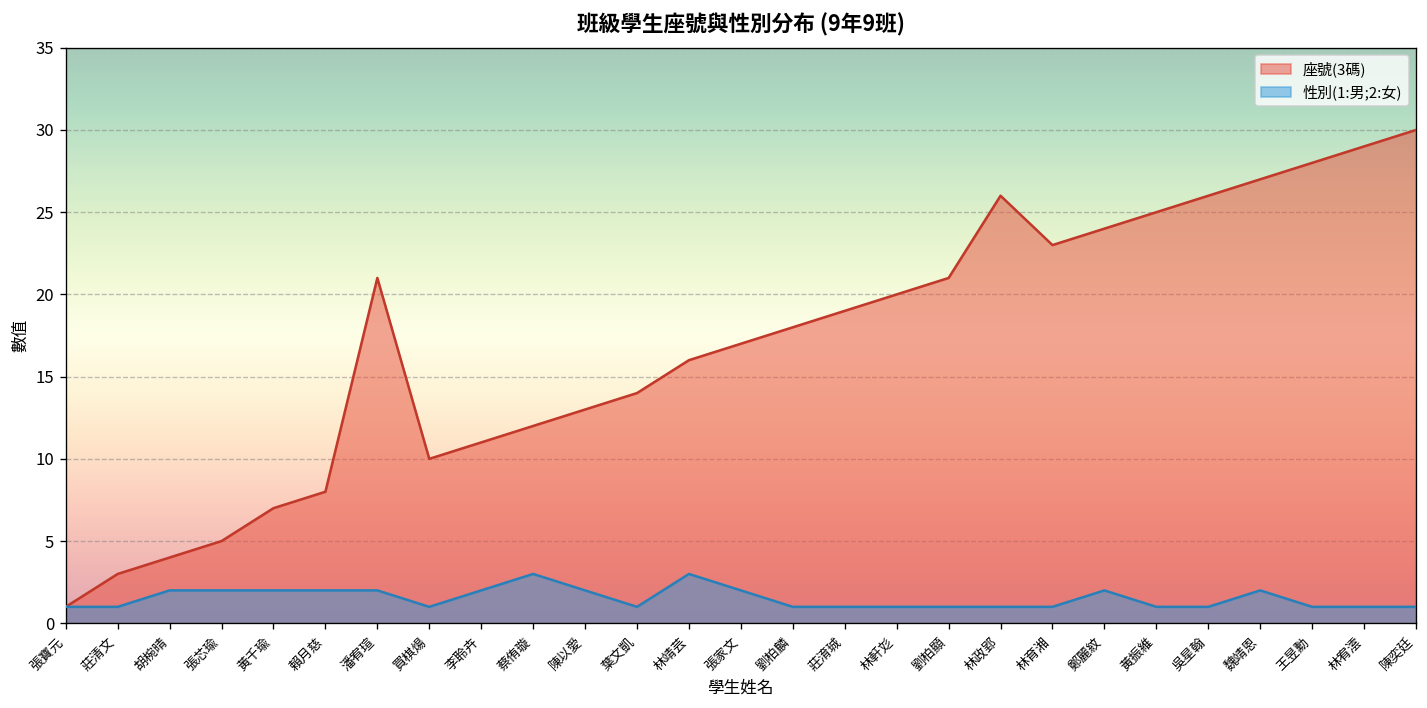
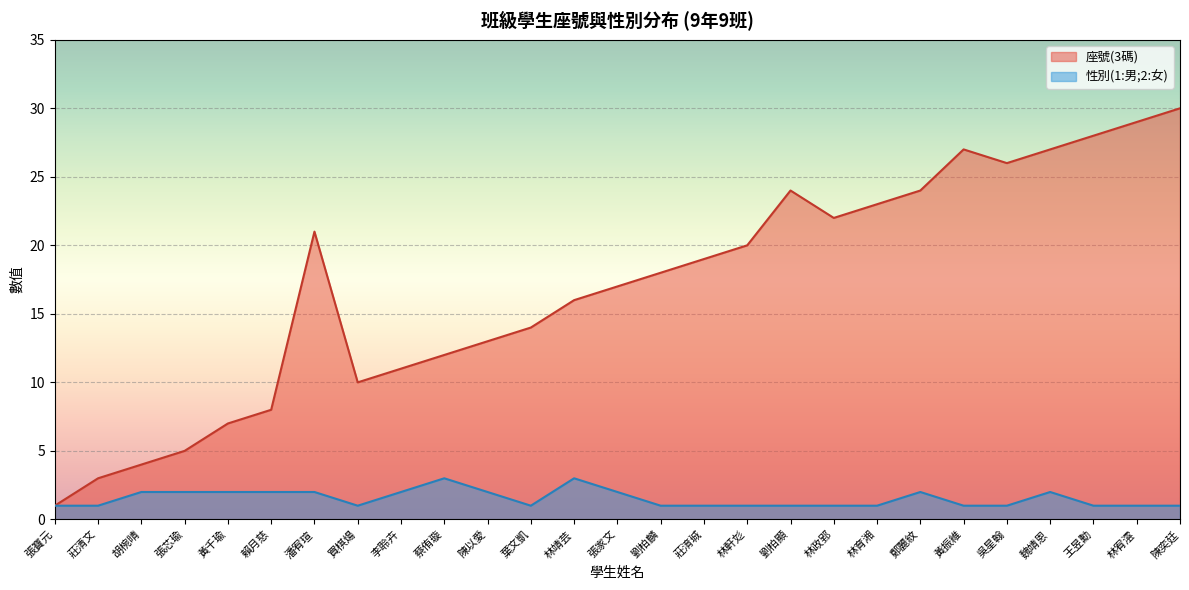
座號(3碼), 劉柏顯: 21 -> 24
座號(3碼), 林政郢: 26 -> 22
座號(3碼), 黃振維: 25 -> 27
